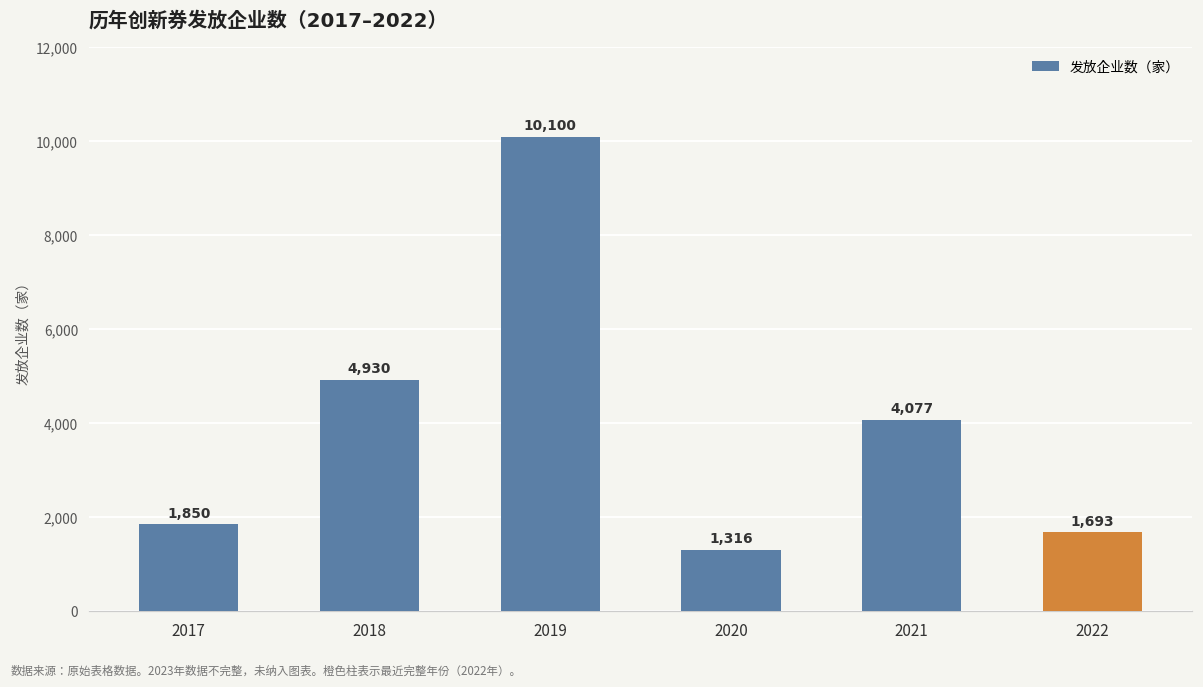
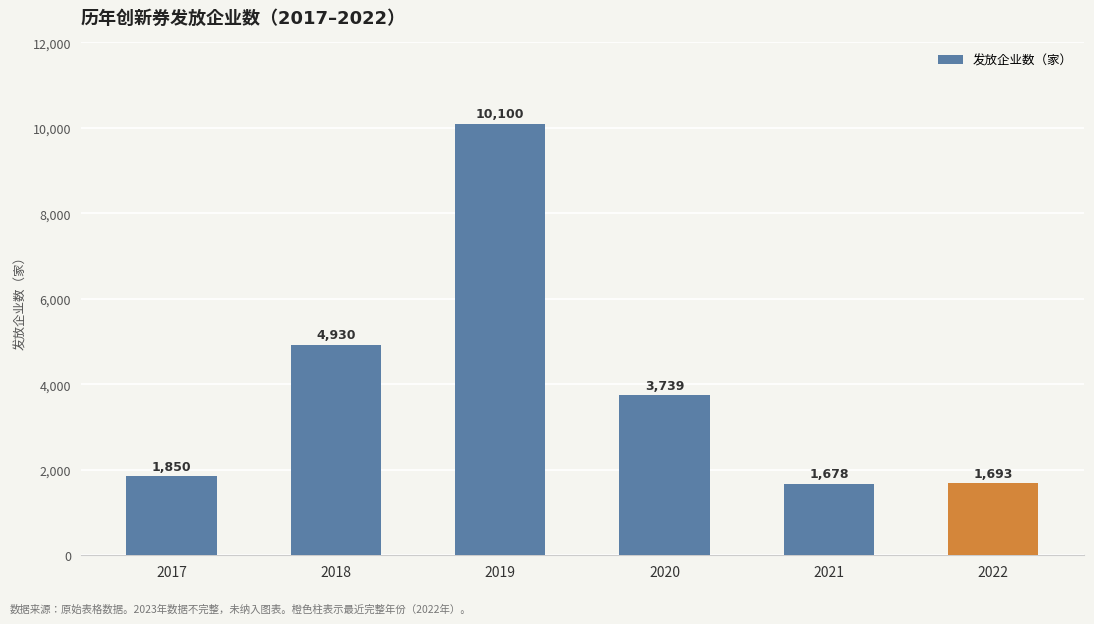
2020: 1,316 -> 3,739
2021: 4,077 -> 1,678
